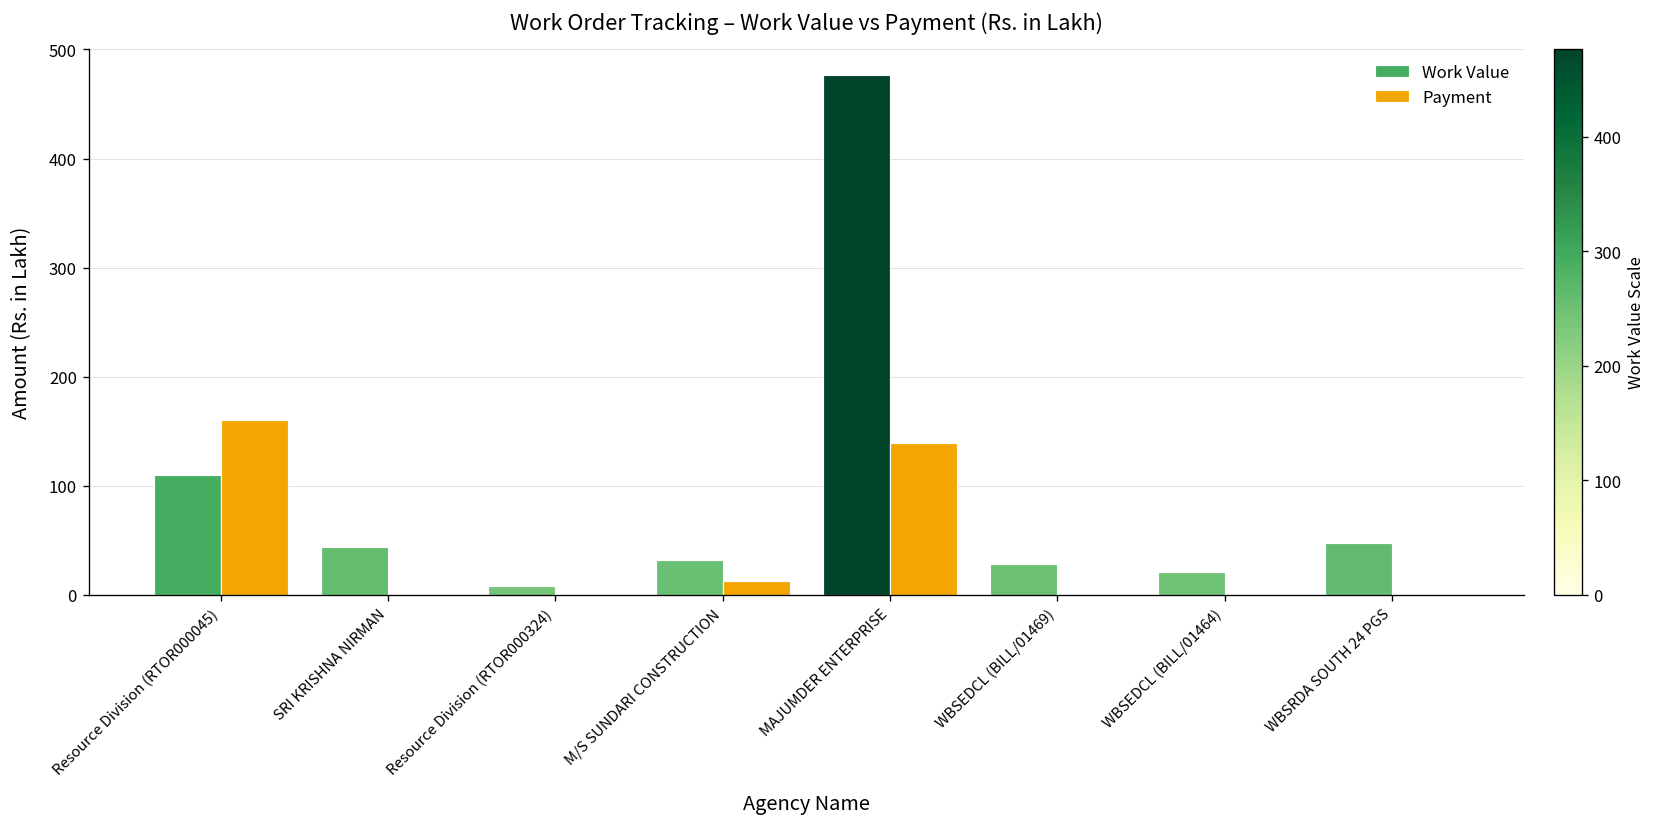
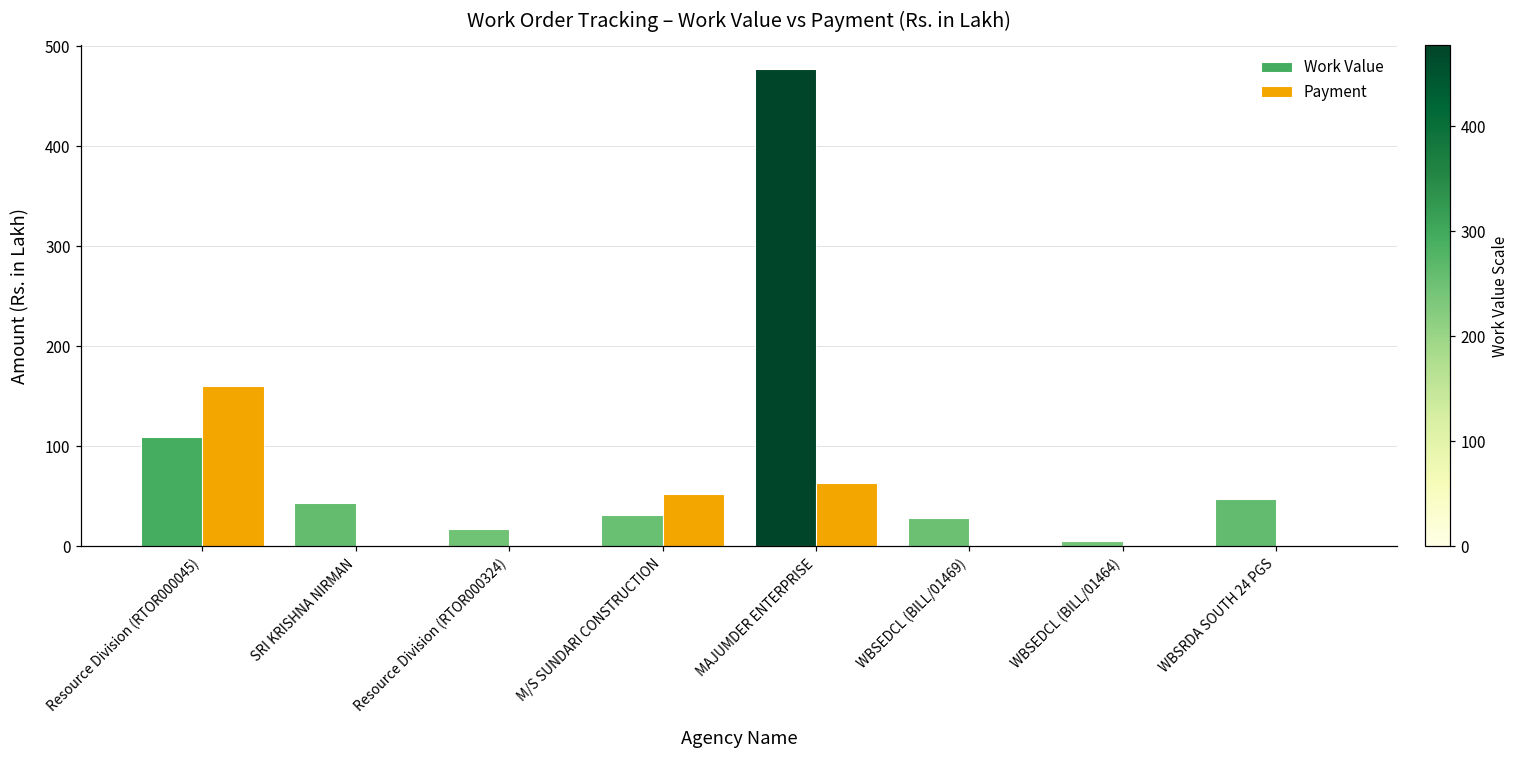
Work Value, Resource Division (RTOR000324): 10 -> 20
Payment, M/S SUNDARI CONSTRUCTION: 10 -> 50
Payment, MAJUMDER ENTERPRISE: 140 -> 60
Work Value, WBSEDCL (BILL/01464): 20 -> 10
